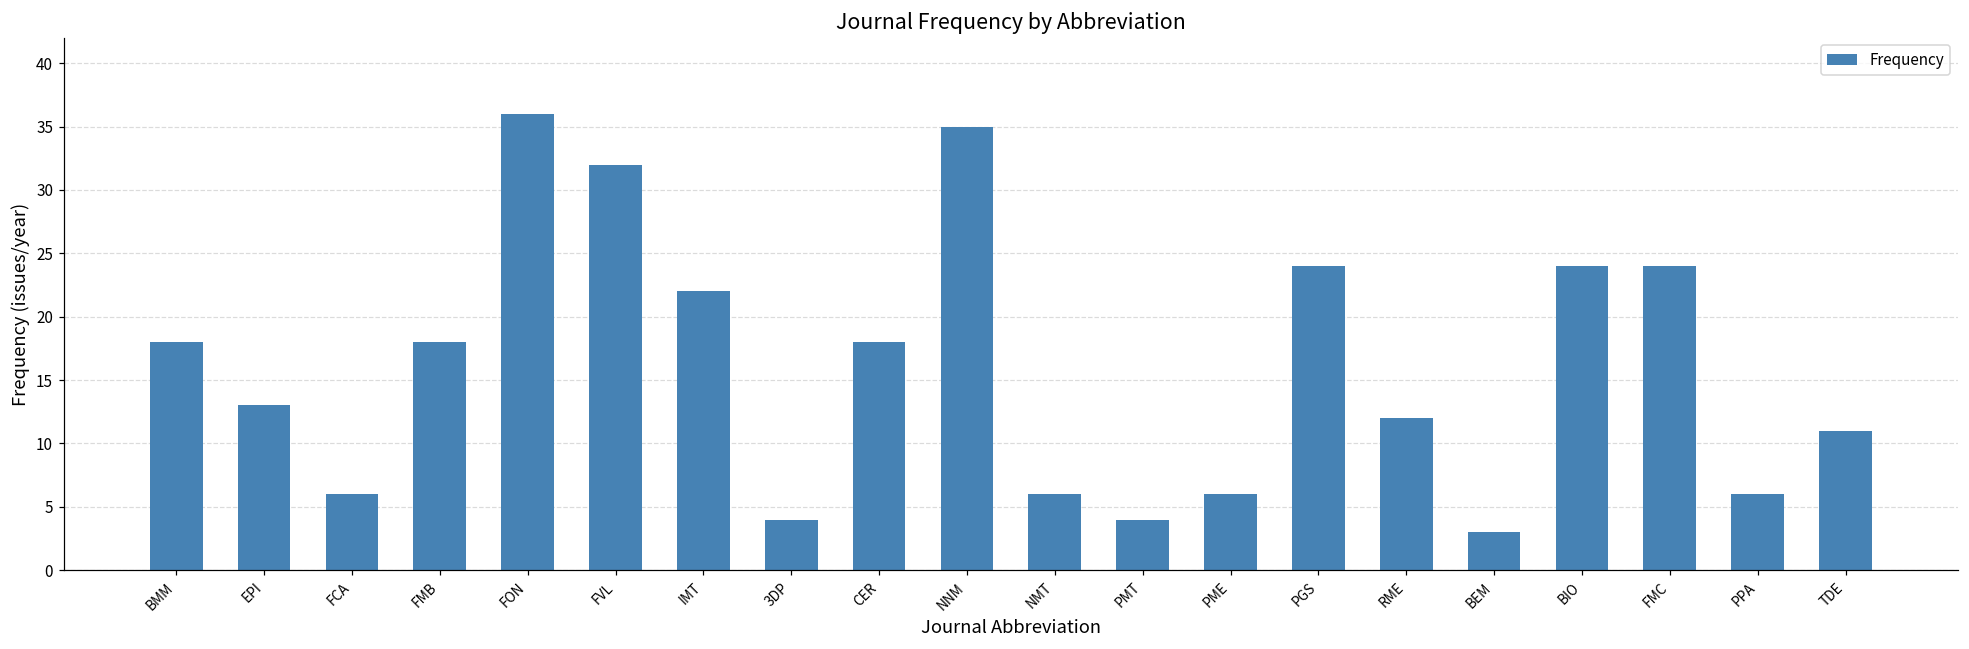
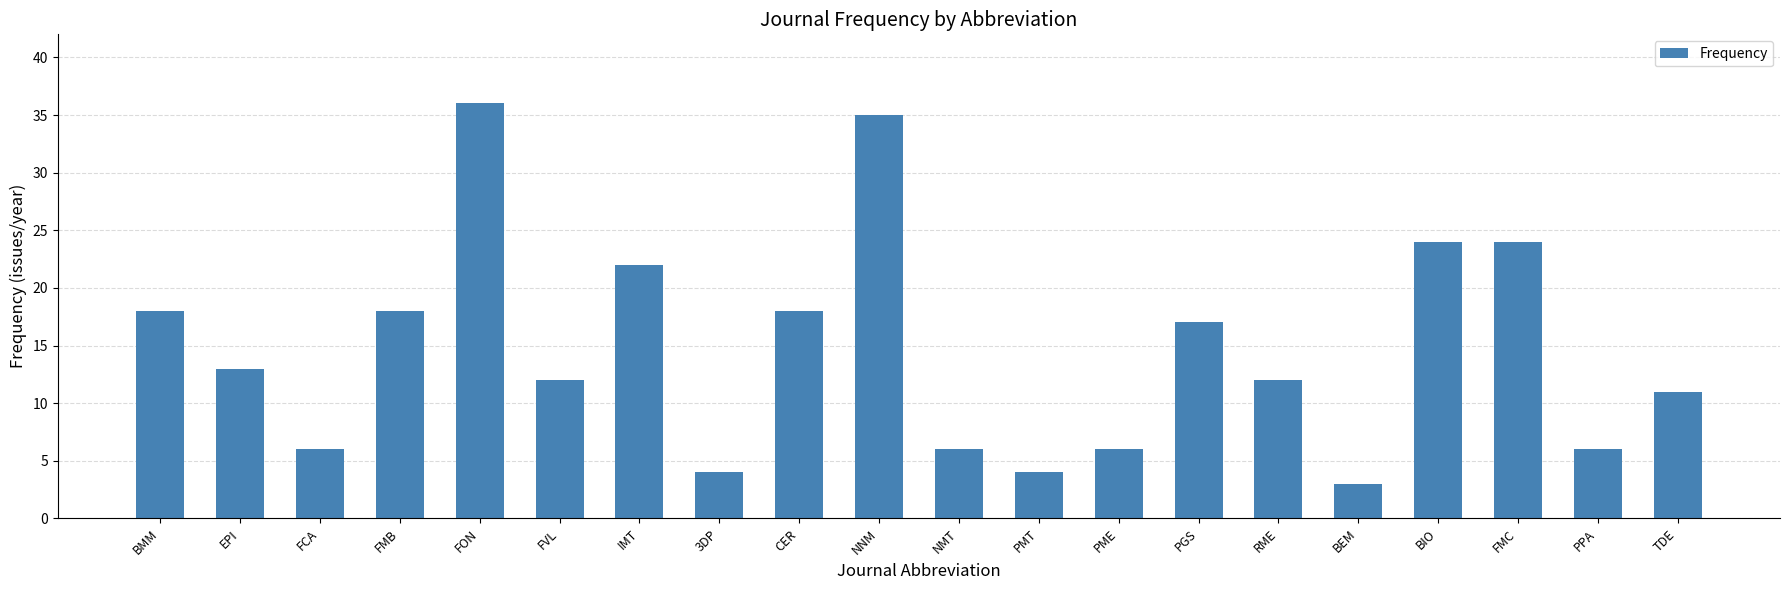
FVL: 32 -> 12
PGS: 24 -> 17
